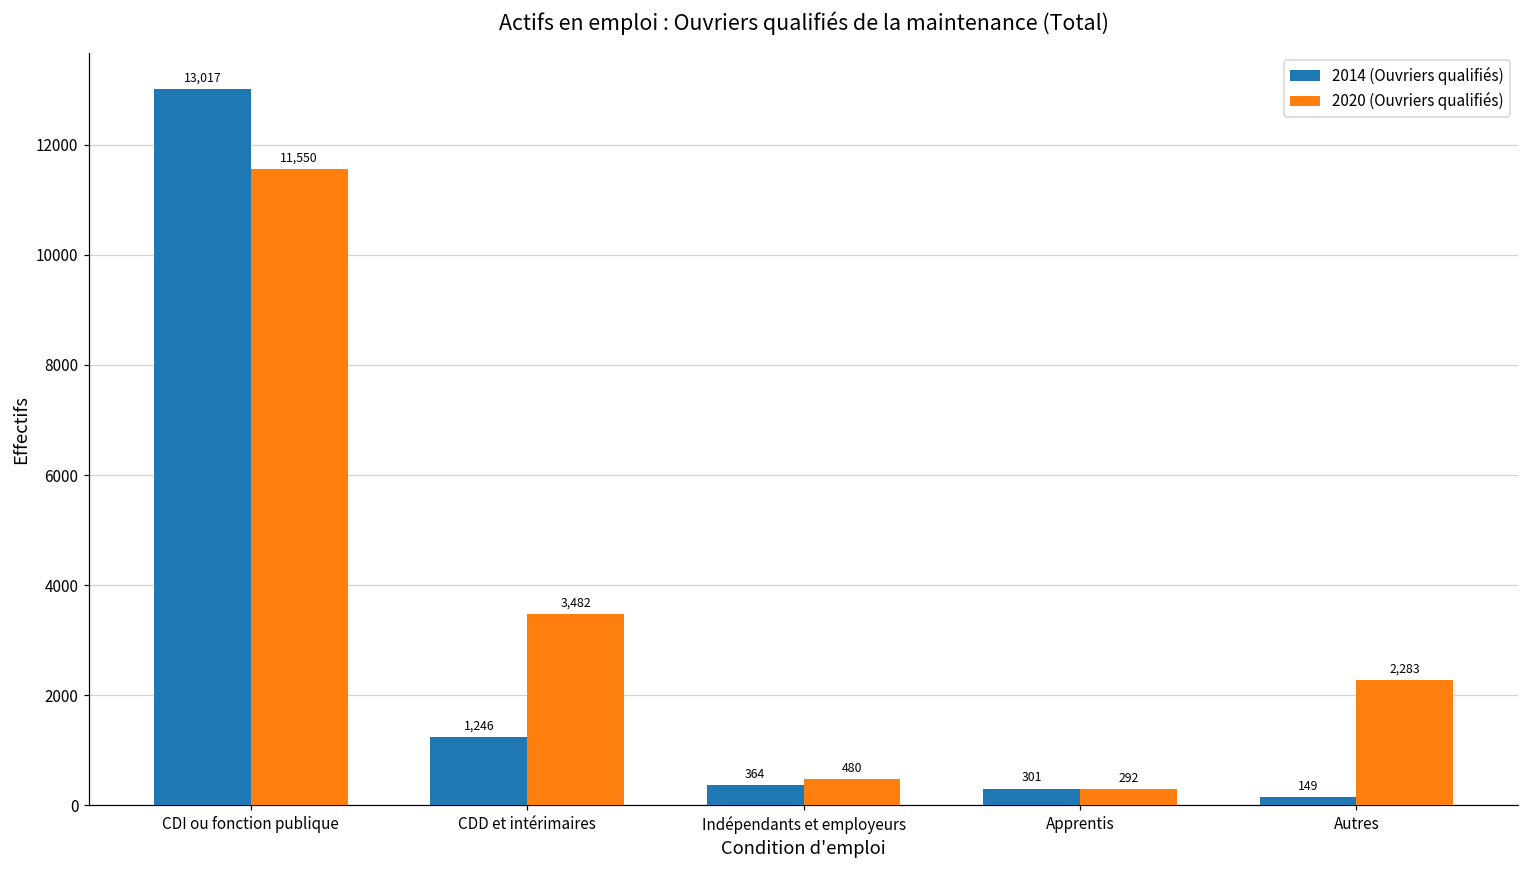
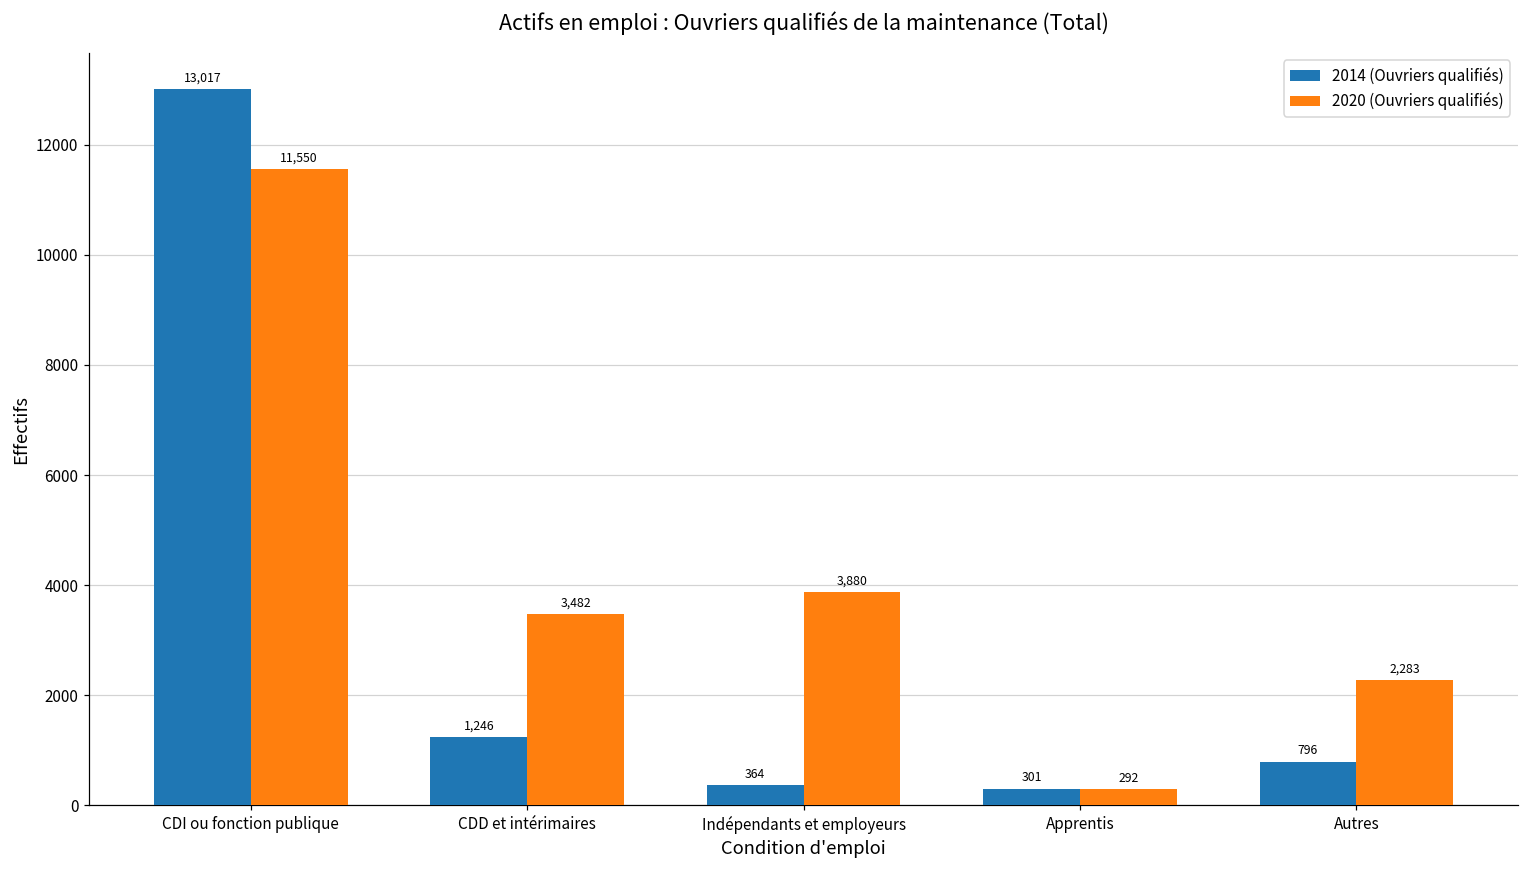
2020 (Ouvriers qualifiés), Indépendants et employeurs: 480 -> 3,880
2014 (Ouvriers qualifiés), Autres: 149 -> 796
